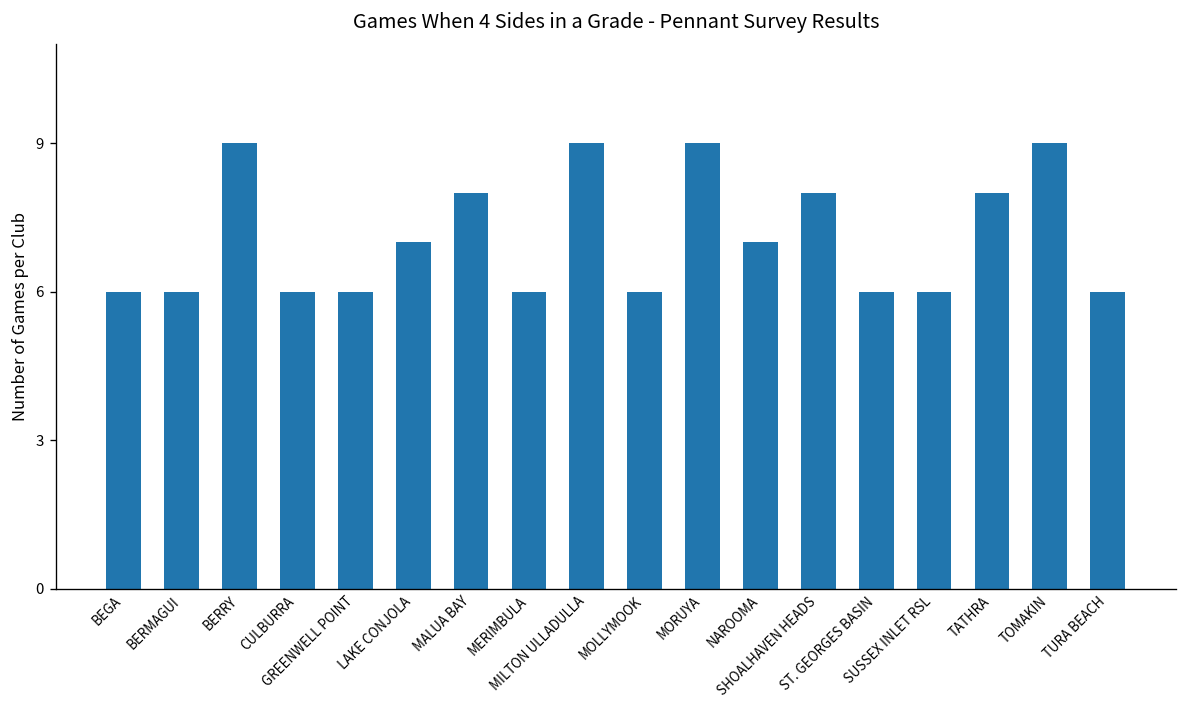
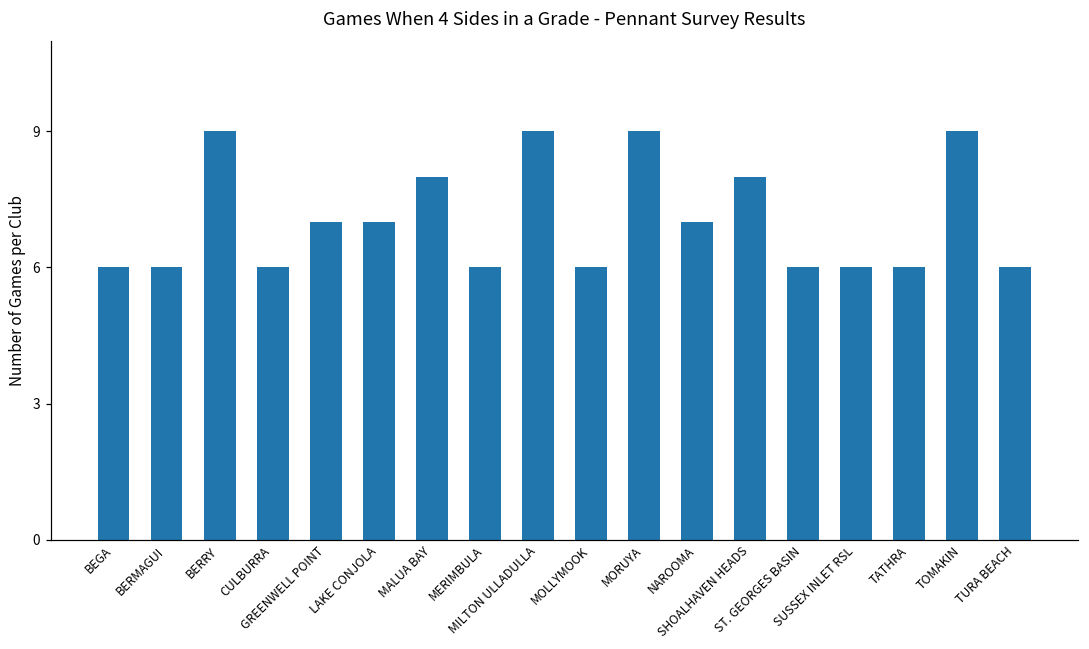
GREENWELL POINT: 6 -> 7
TATHRA: 8 -> 6
